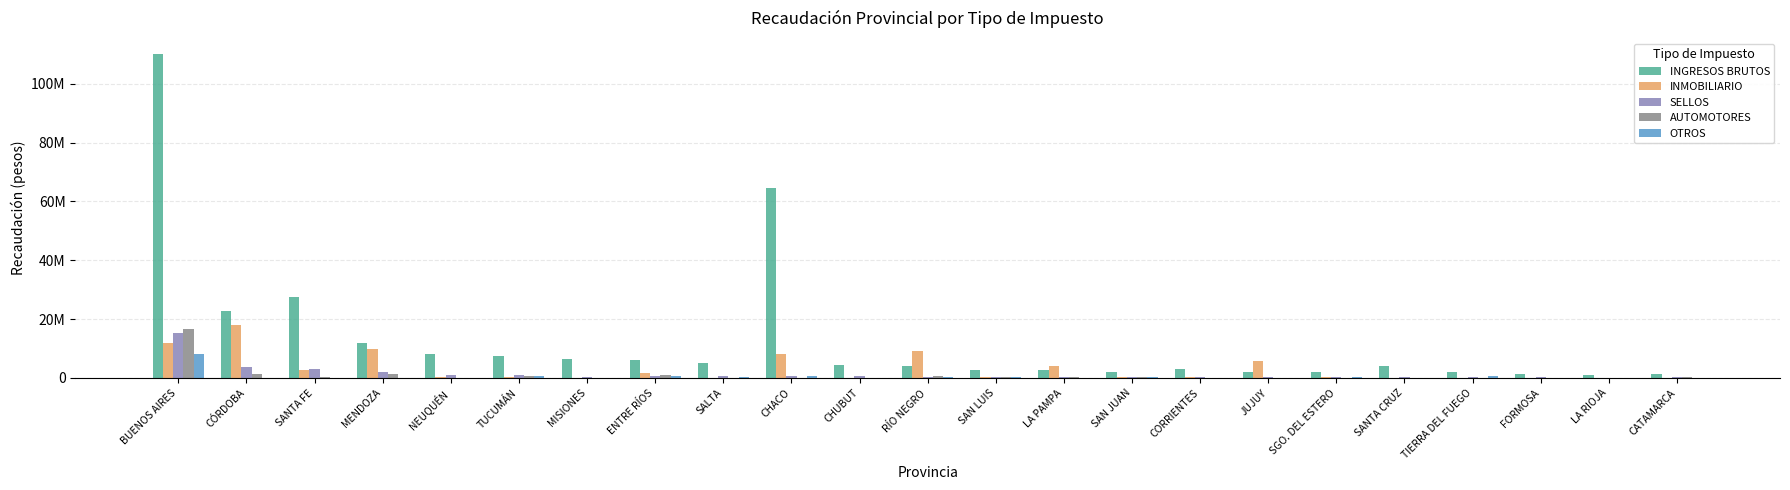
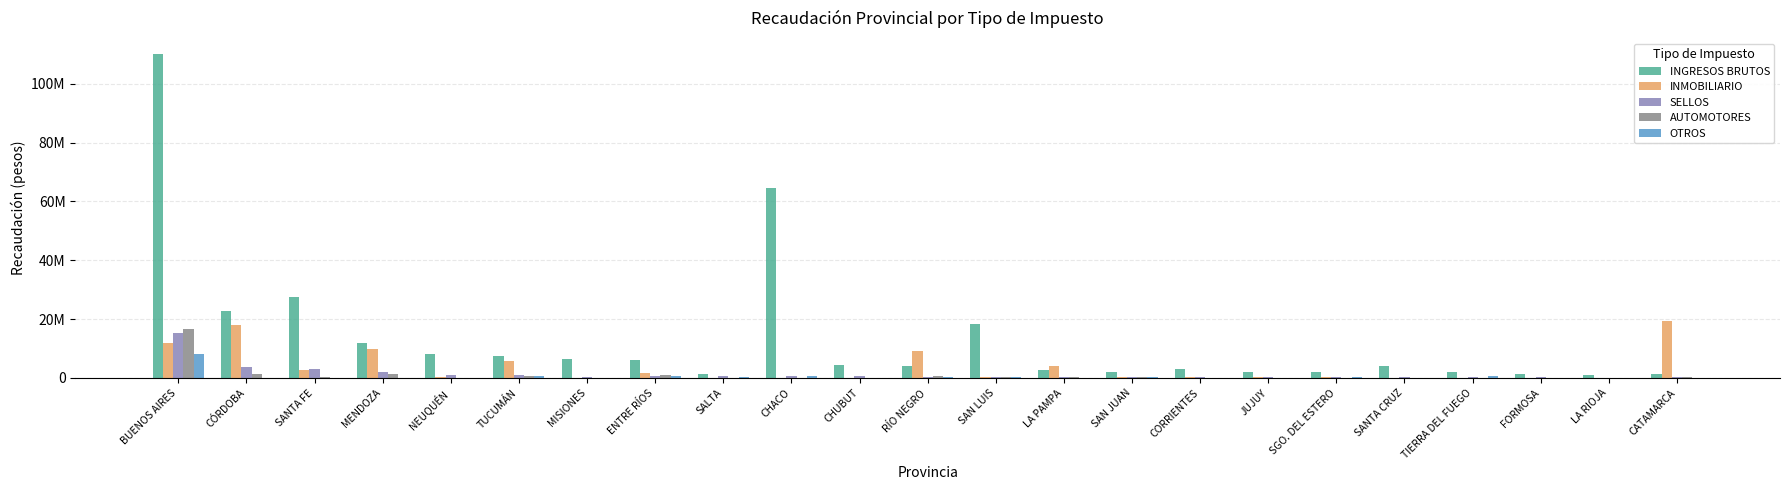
INMOBILIARIO, TUCUMÁN: 0 -> 6000000
INGRESOS BRUTOS, SALTA: 5000000 -> 1000000
INMOBILIARIO, CHACO: 8000000 -> 0
INGRESOS BRUTOS, SAN LUIS: 3000000 -> 18000000
INMOBILIARIO, JUJUY: 6000000 -> 0
INMOBILIARIO, CATAMARCA: 0 -> 19000000
